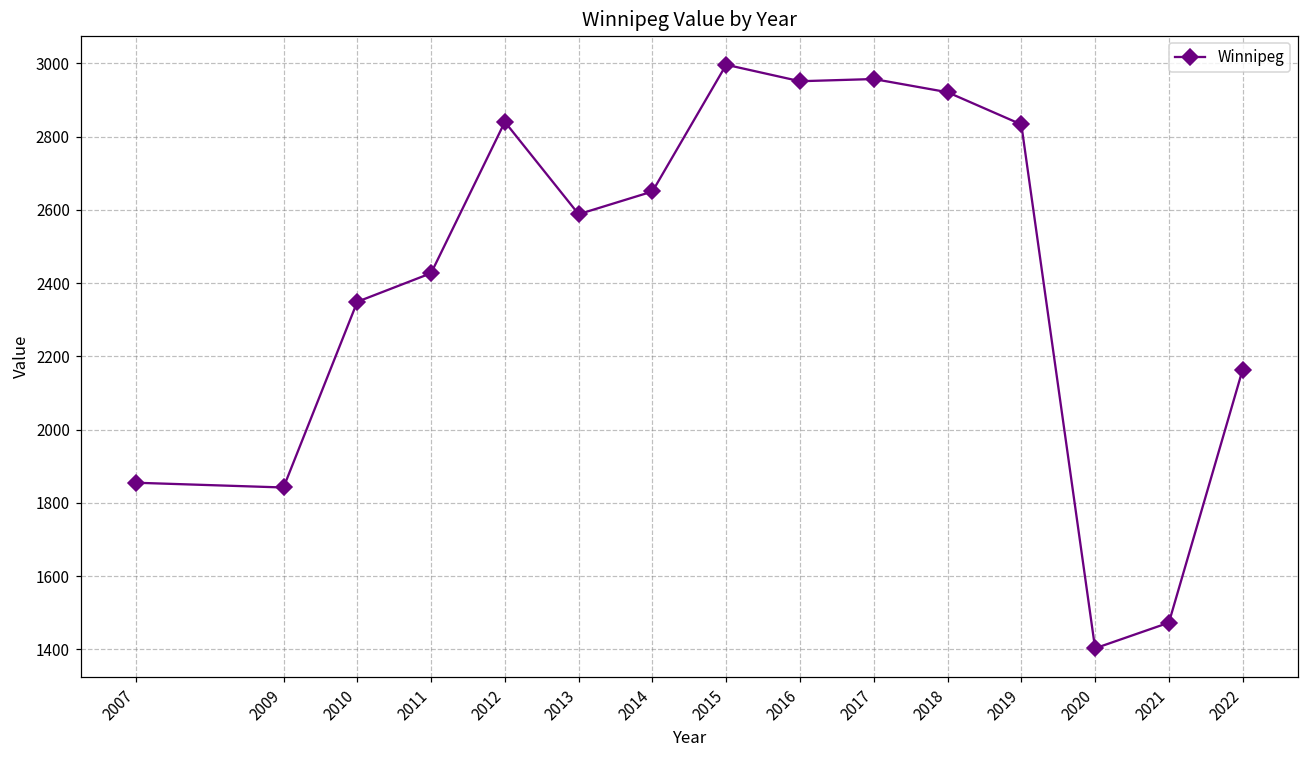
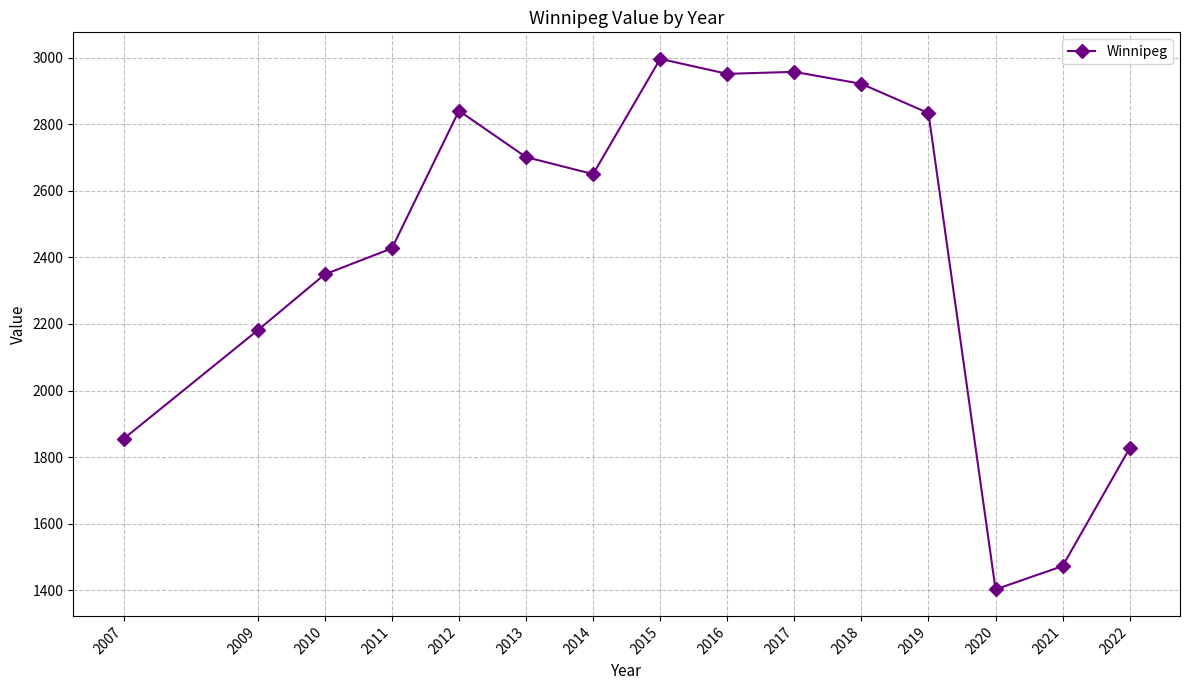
2009: 1840 -> 2180
2013: 2590 -> 2700
2022: 2160 -> 1830
